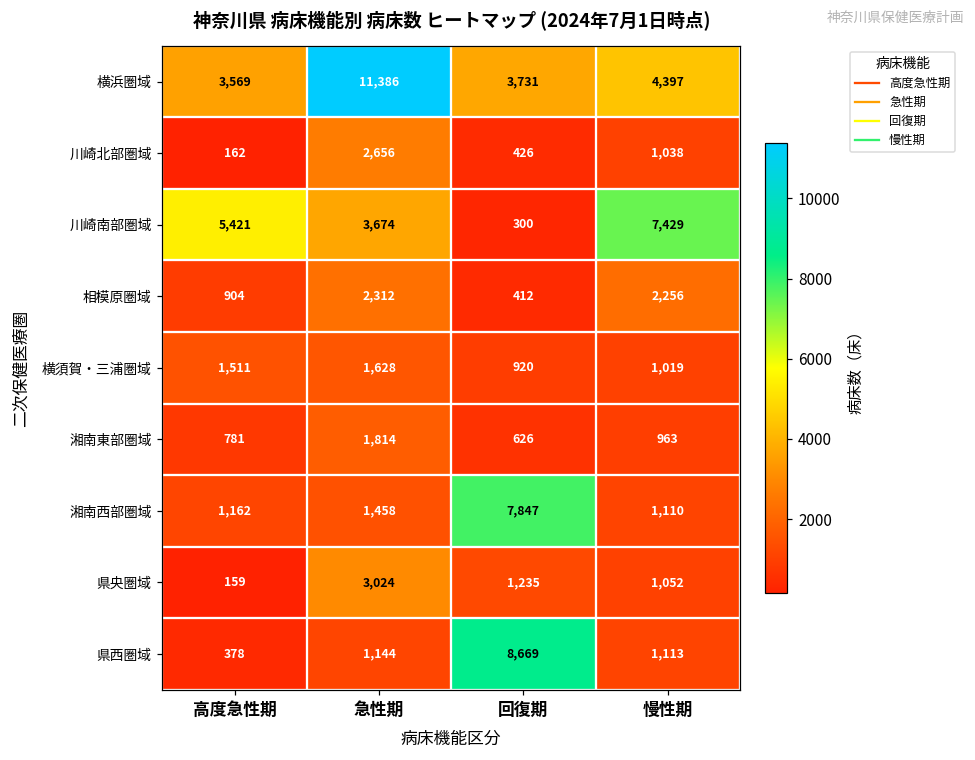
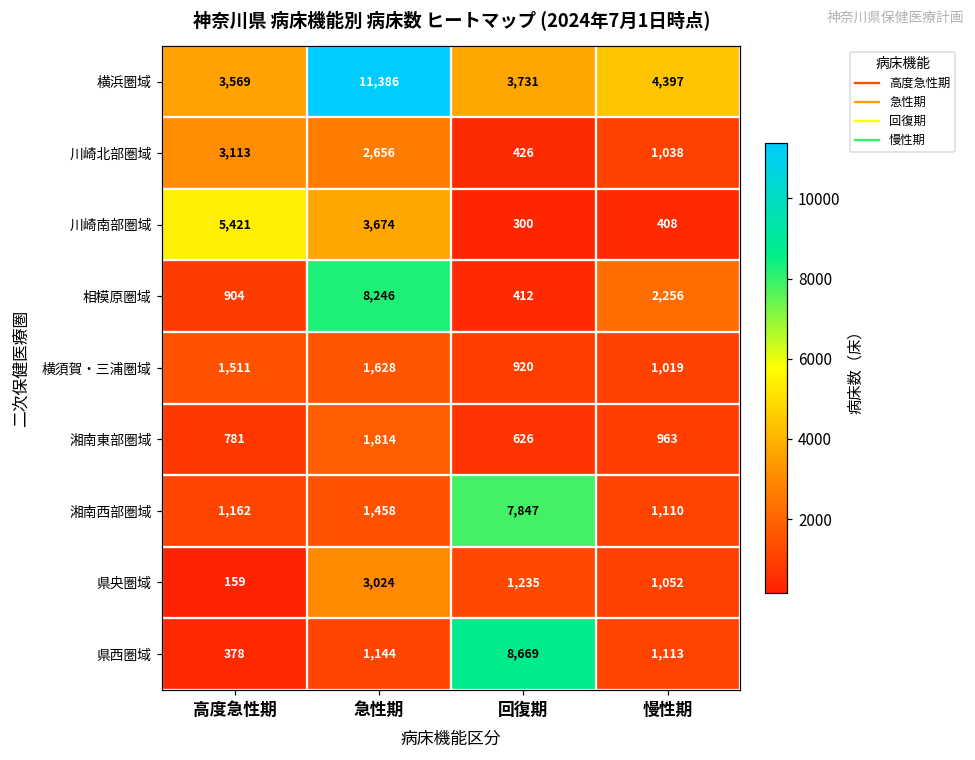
川崎北部圏域, 高度急性期: 162 -> 3,113
川崎南部圏域, 慢性期: 7,429 -> 408
相模原圏域, 急性期: 2,312 -> 8,246
